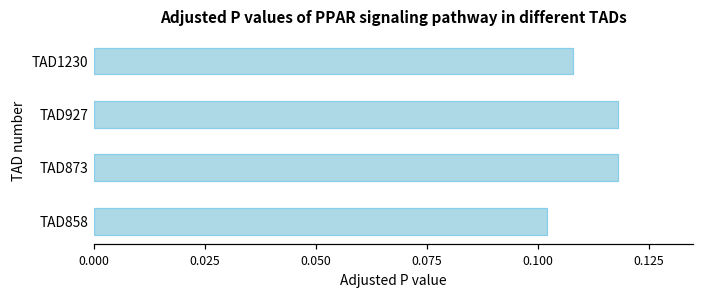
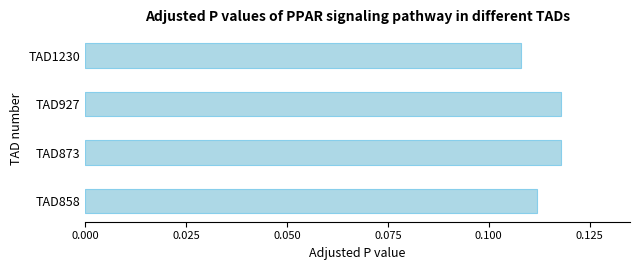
TAD858: 0.102 -> 0.112
